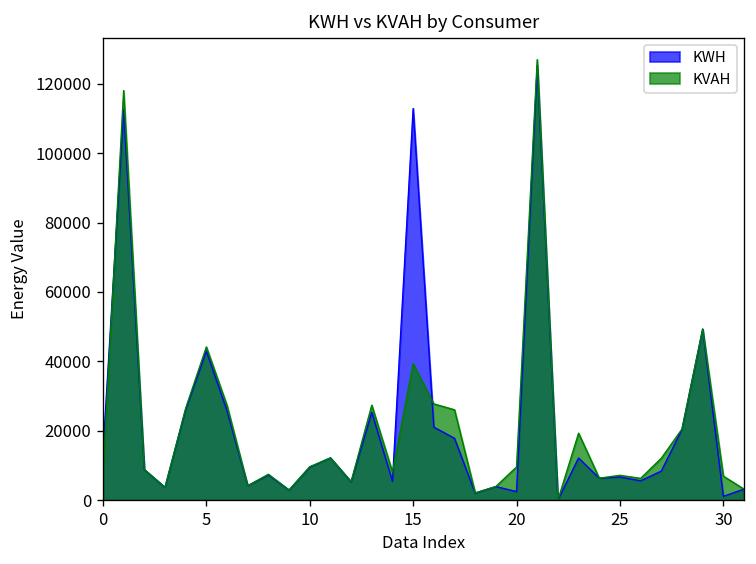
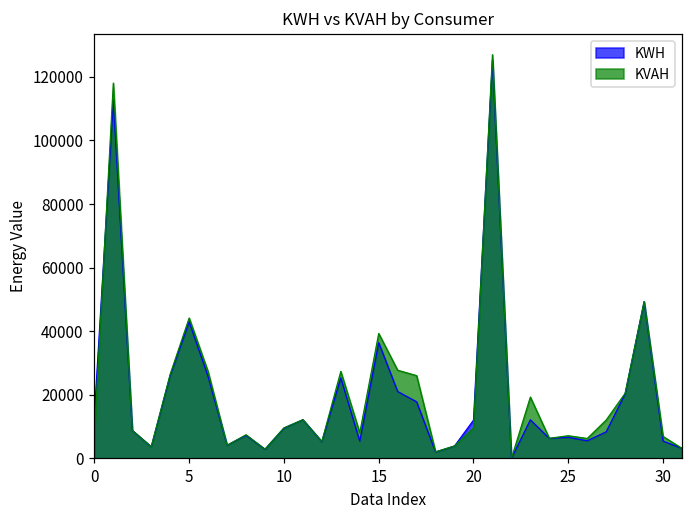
KWH, 15: 113000 -> 36000
KWH, 20: 2000 -> 12000
KWH, 30: 1000 -> 5000
